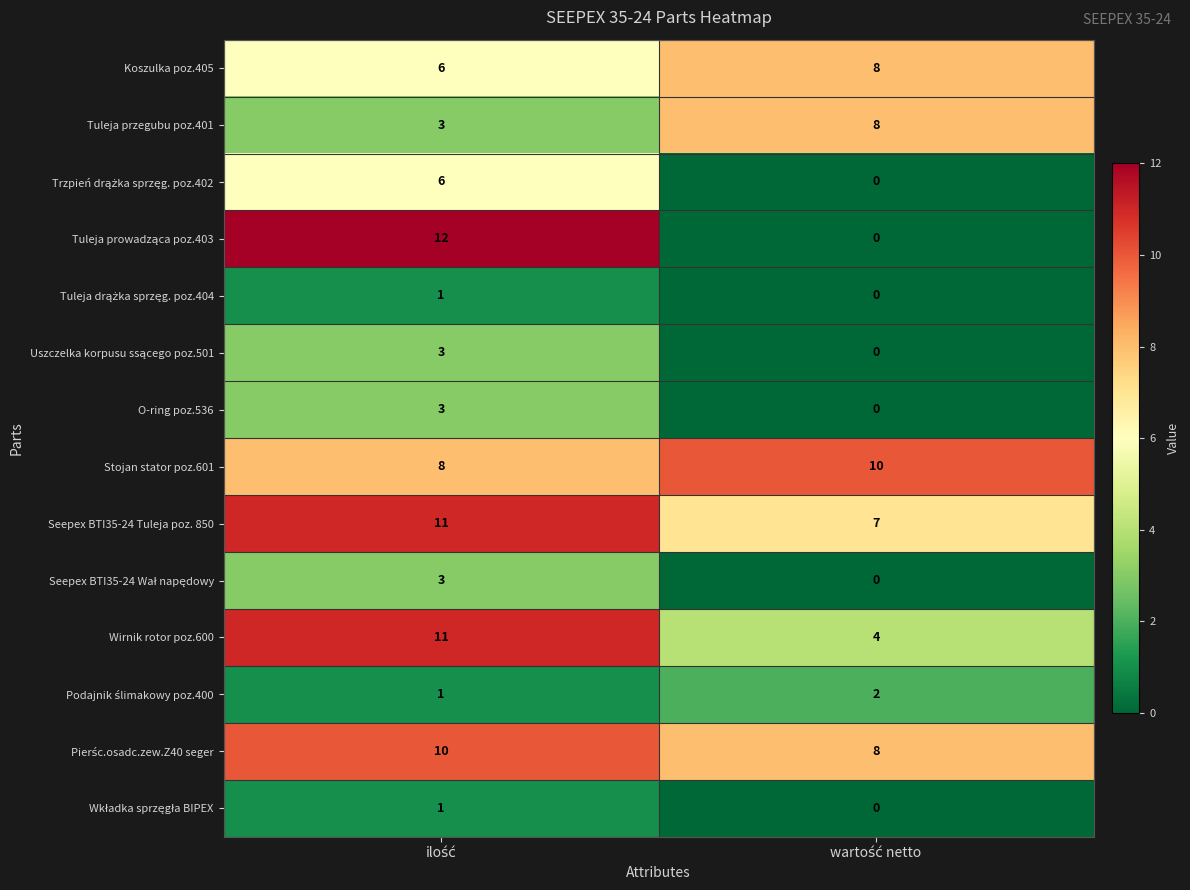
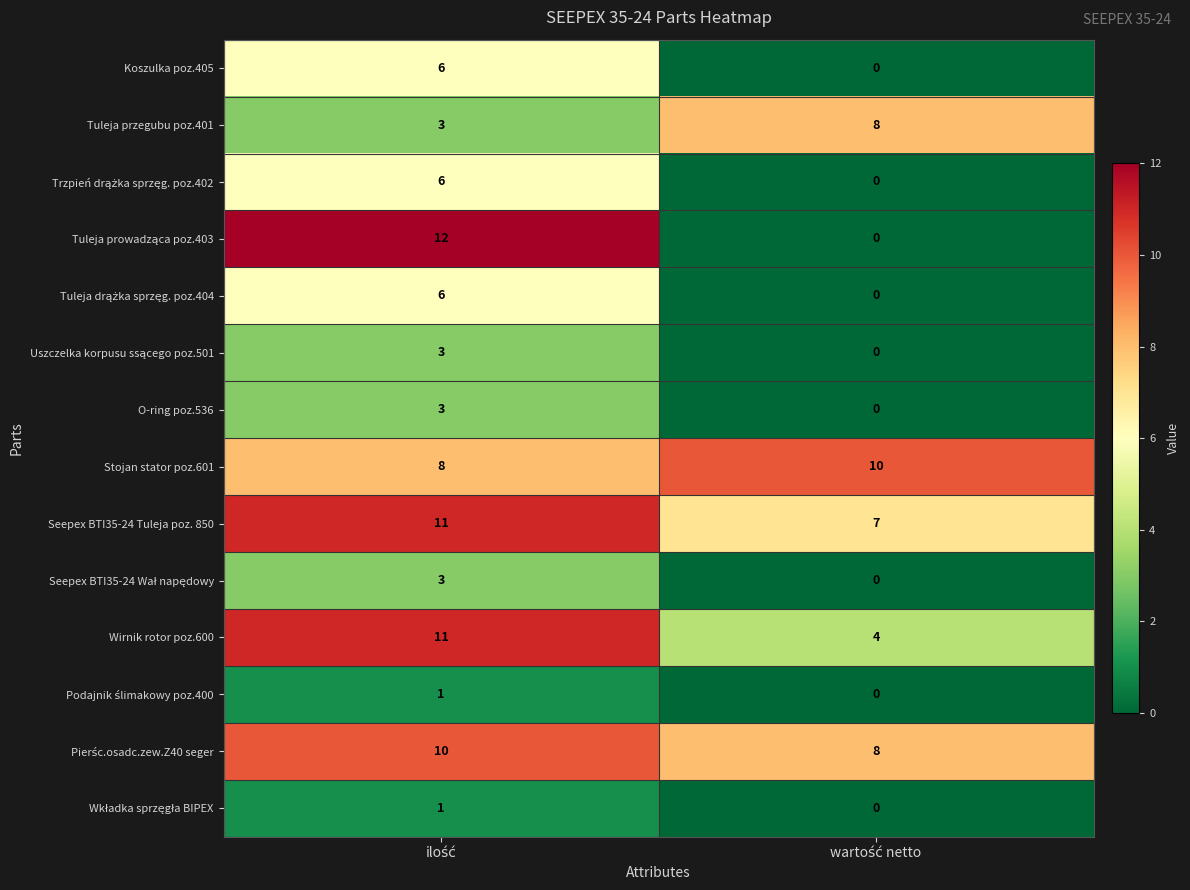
Koszulka poz.405, wartość netto: 8 -> 0
Tuleja drążka sprzęg. poz.404, ilość: 1 -> 6
Podajnik ślimakowy poz.400, wartość netto: 2 -> 0
